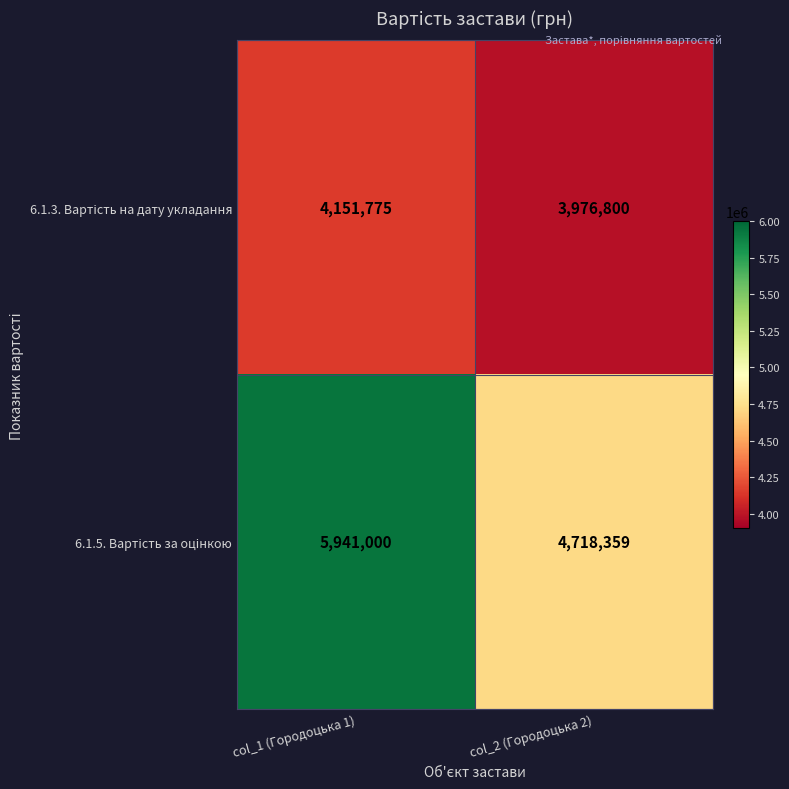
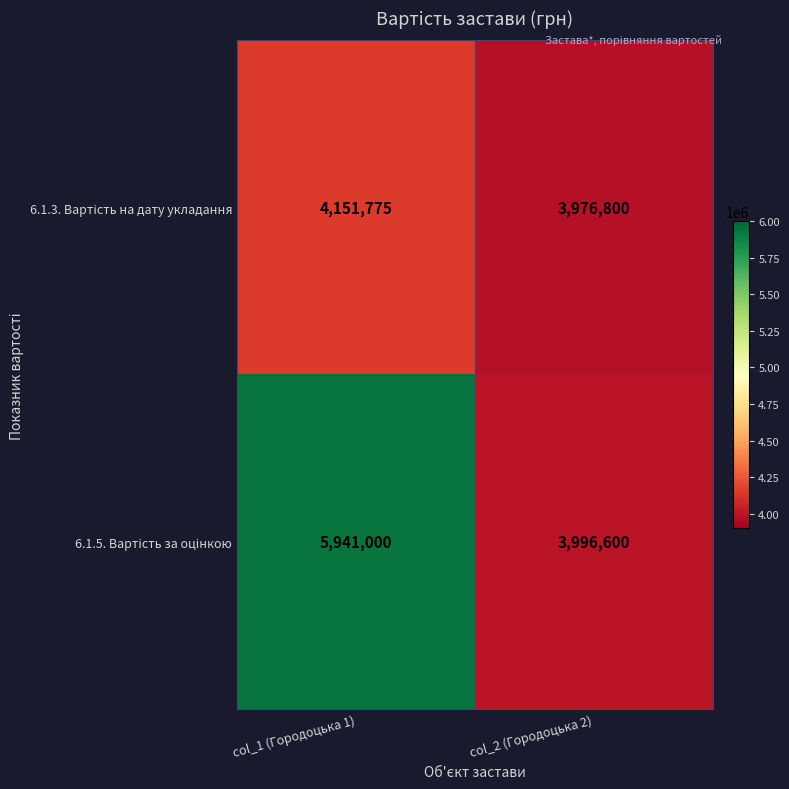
6.1.5. Вартість за оцінкою, col_2 (Городоцька 2): 4,718,359 -> 3,996,600
